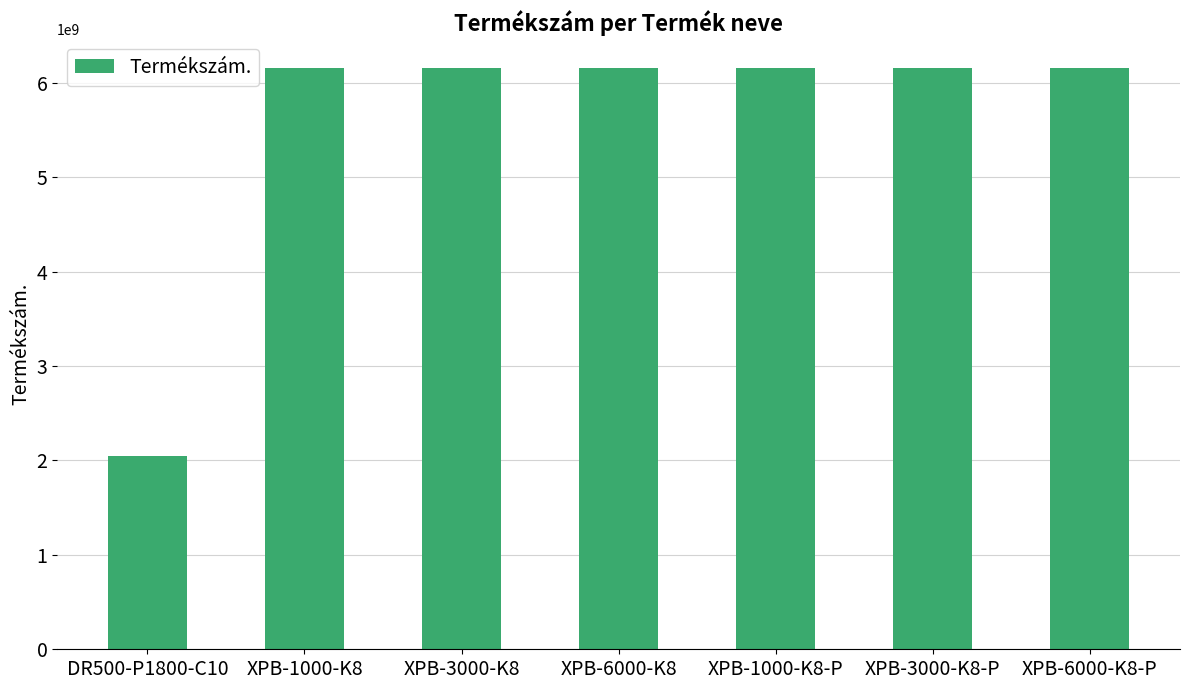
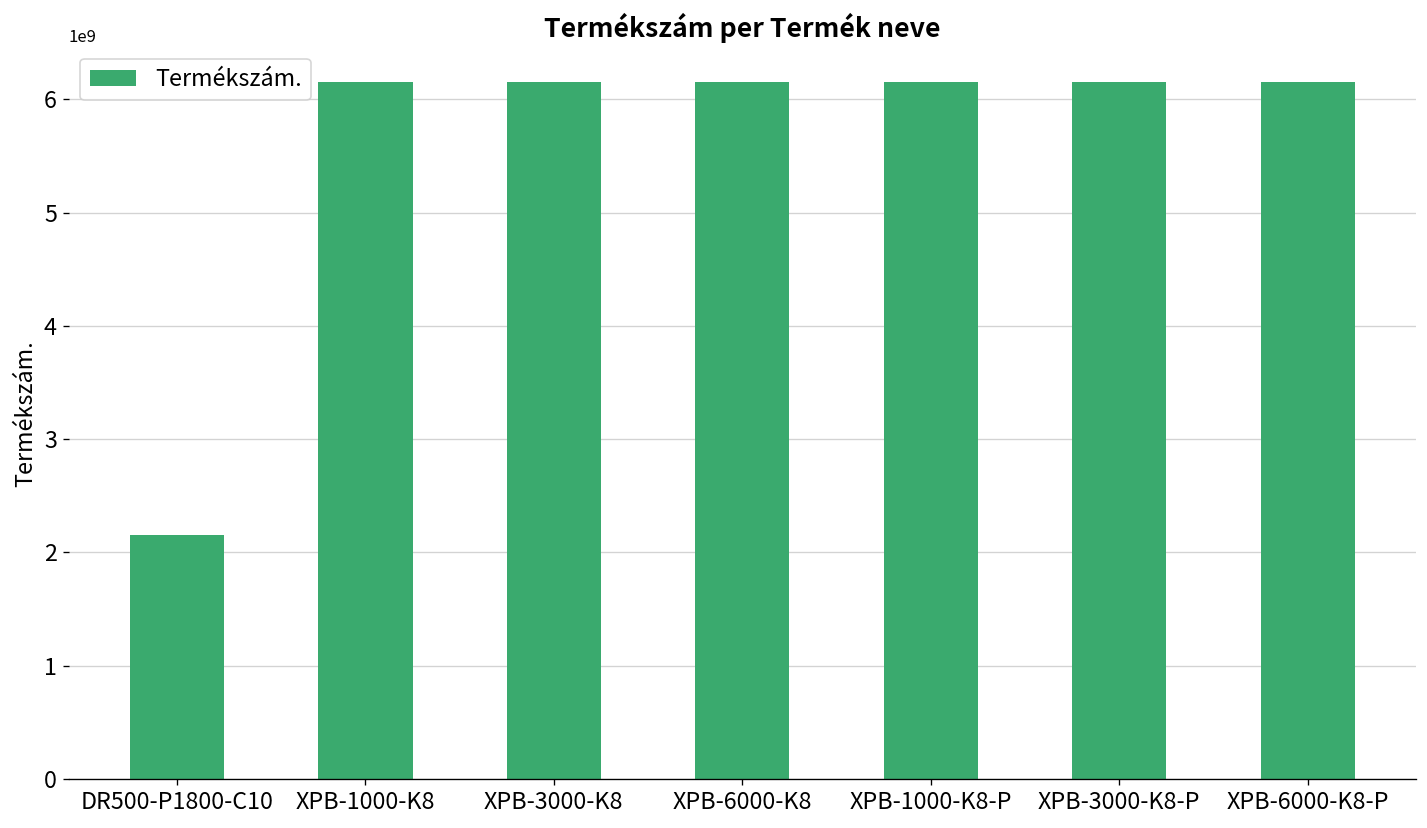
DR500-P1800-C10: 2100000000 -> 2200000000
